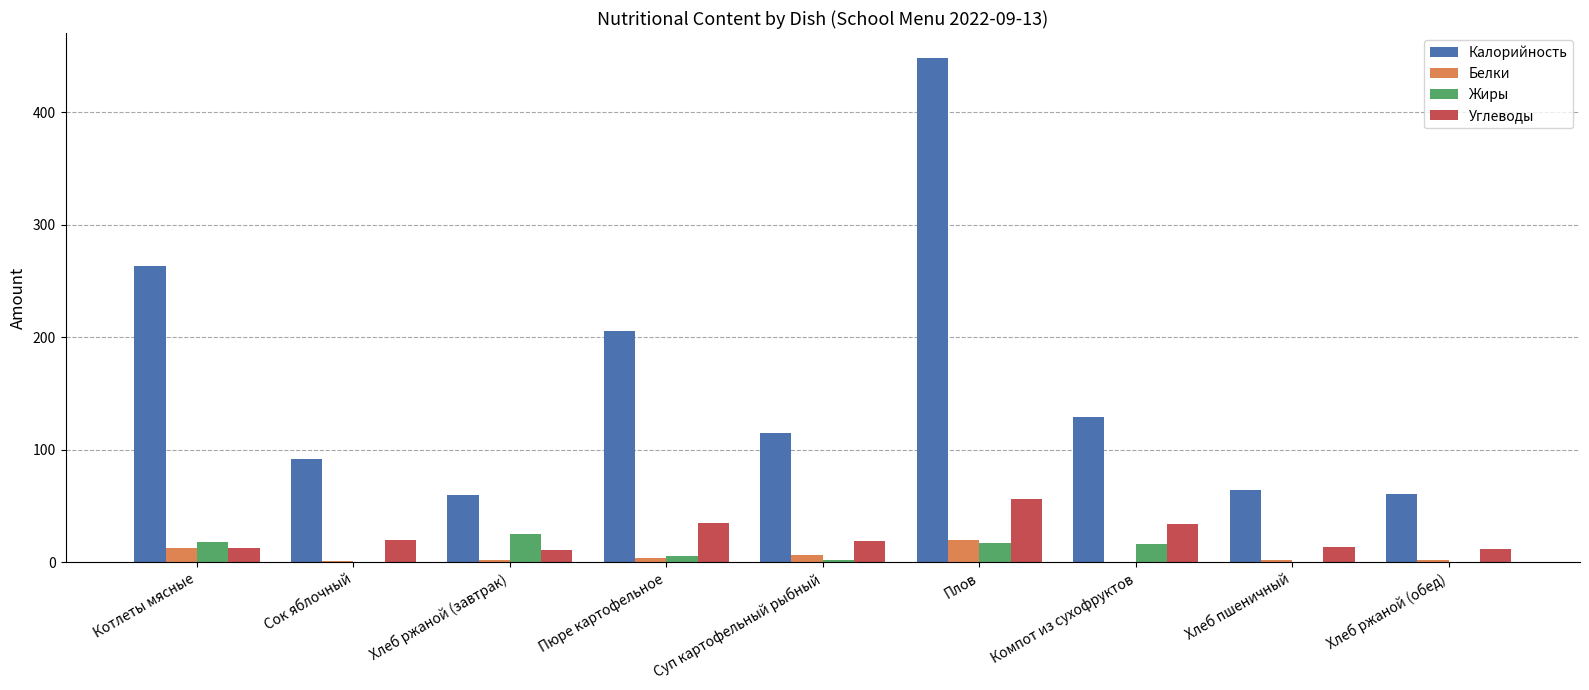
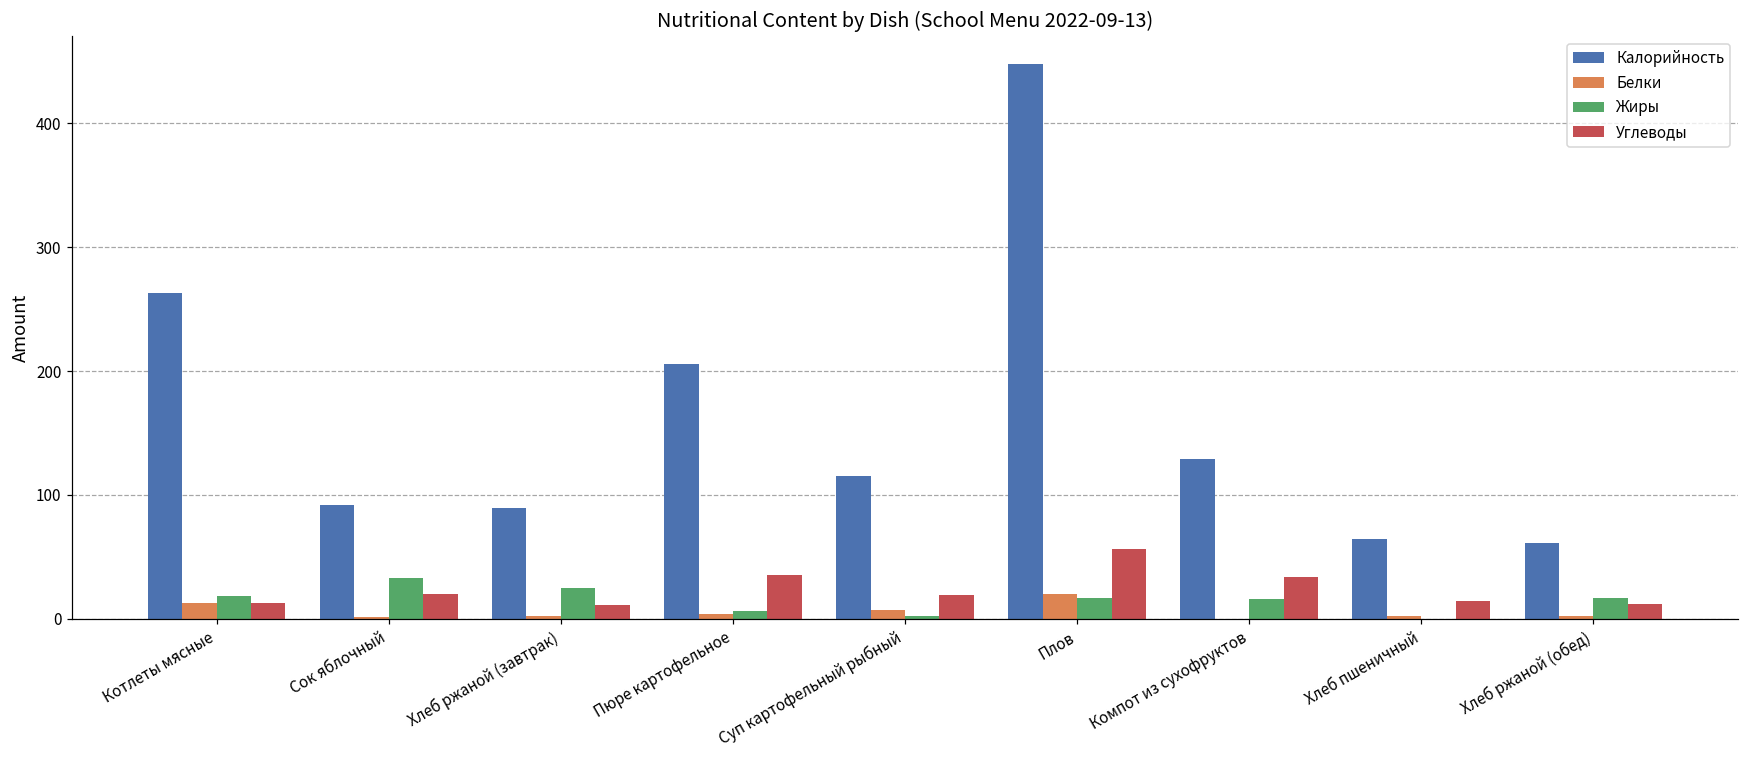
Жиры, Сок яблочный: 0 -> 33
Калорийность, Хлеб ржаной (завтрак): 60 -> 89
Жиры, Хлеб ржаной (обед): 0 -> 17
